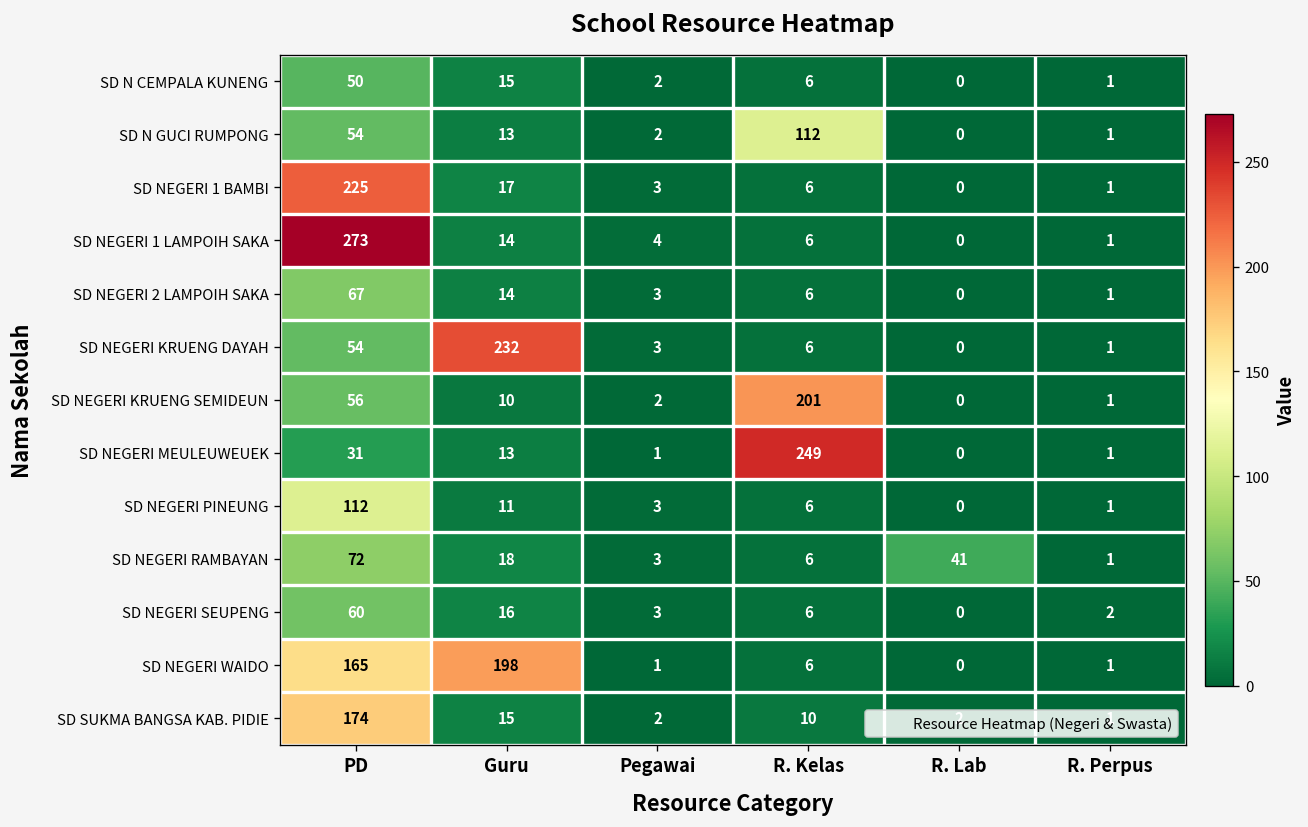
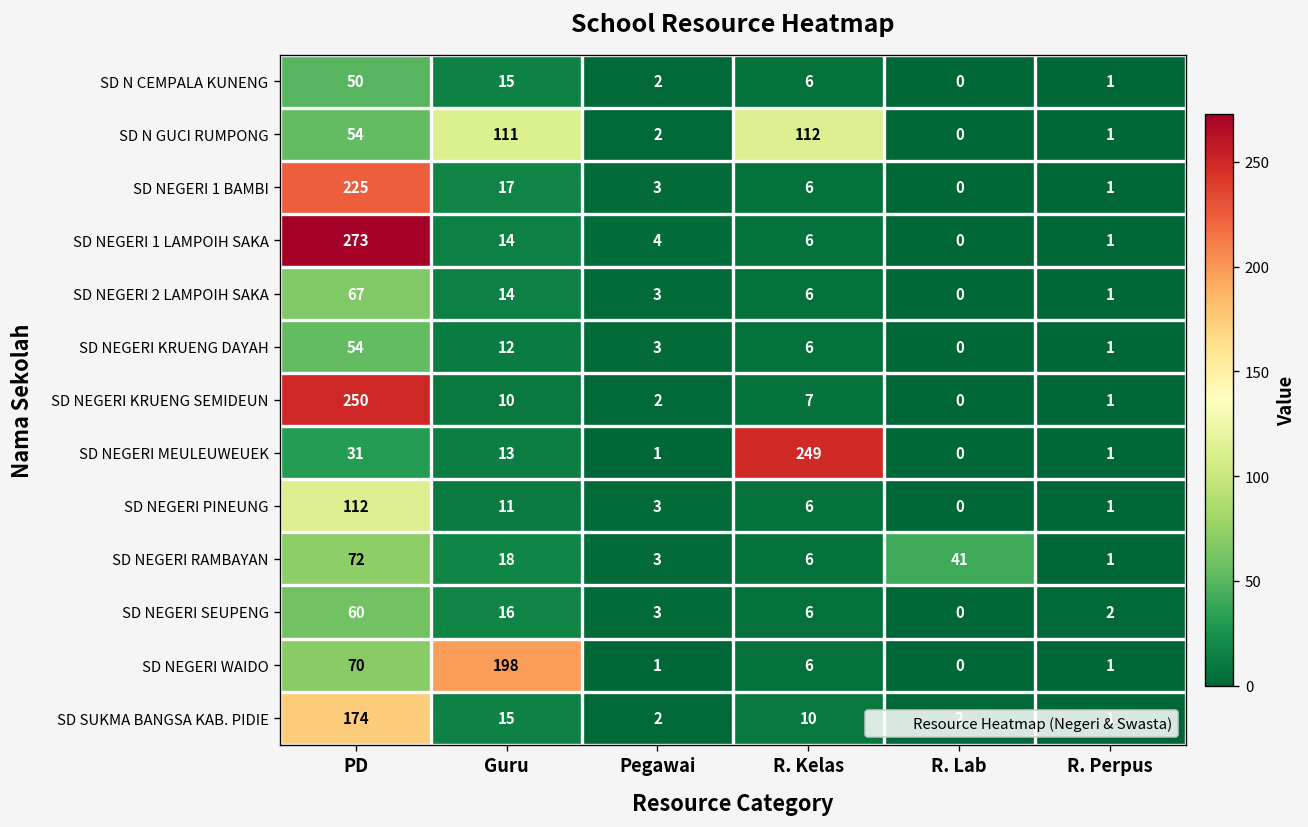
SD N GUCI RUMPONG, Guru: 13 -> 111
SD NEGERI KRUENG DAYAH, Guru: 232 -> 12
SD NEGERI KRUENG SEMIDEUN, PD: 56 -> 250
SD NEGERI KRUENG SEMIDEUN, R. Kelas: 201 -> 7
SD NEGERI WAIDO, PD: 165 -> 70
